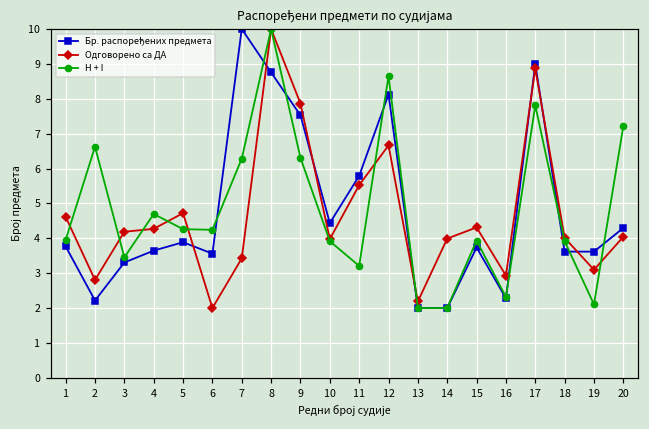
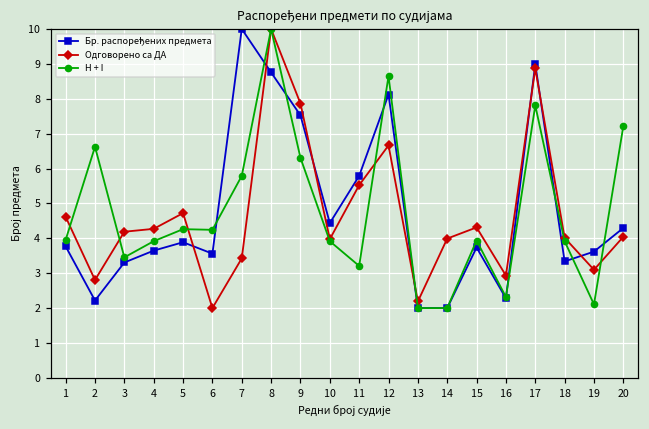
H + I, 4: 4.7 -> 3.9
H + I, 7: 6.3 -> 5.8
Бр. распоређених предмета, 18: 3.6 -> 3.3
